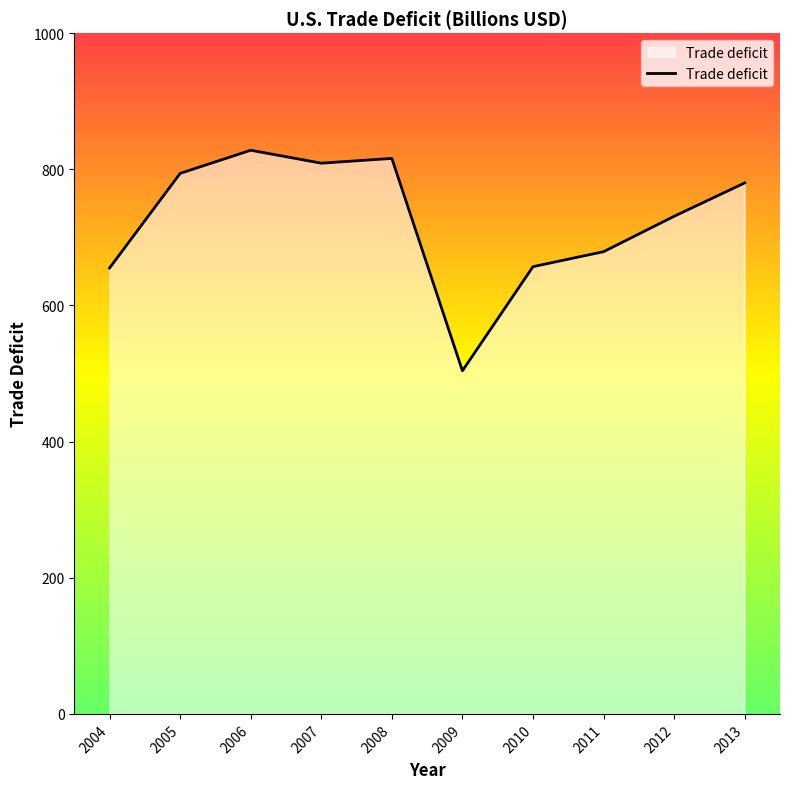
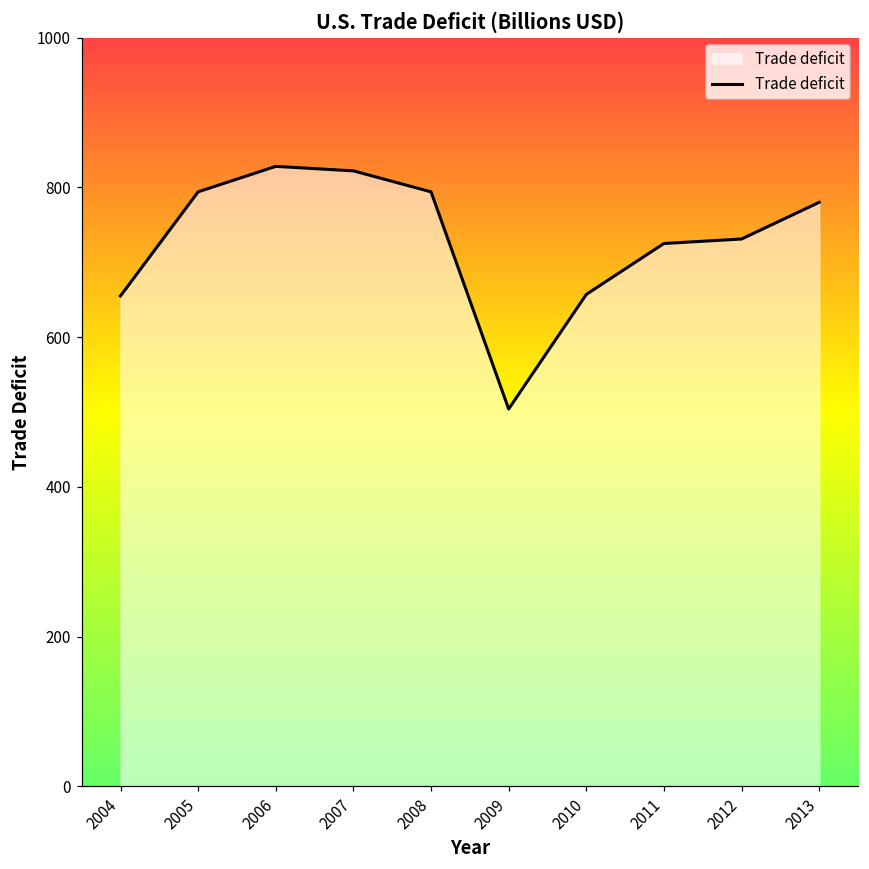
2007: 810 -> 820
2008: 820 -> 790
2011: 680 -> 730
